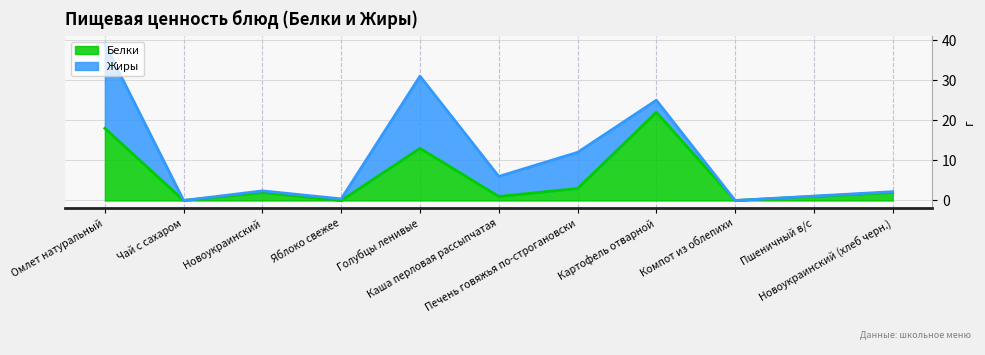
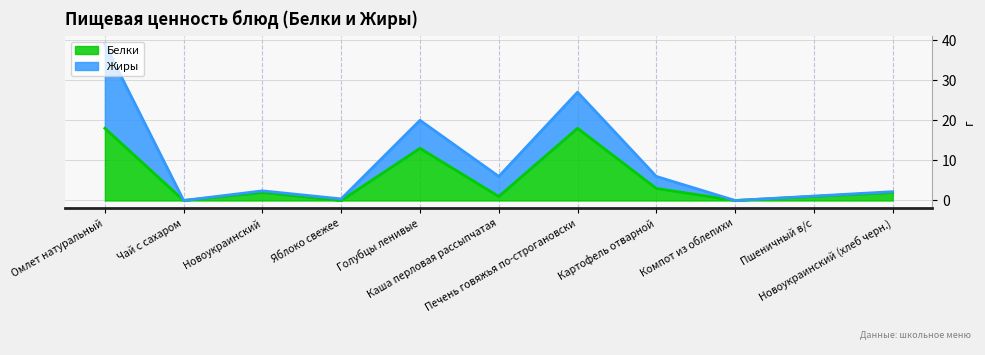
Жиры, Голубцы ленивые: 18 -> 7
Белки, Печень говяжья по-строгановски: 3 -> 18
Белки, Картофель отварной: 22 -> 3
